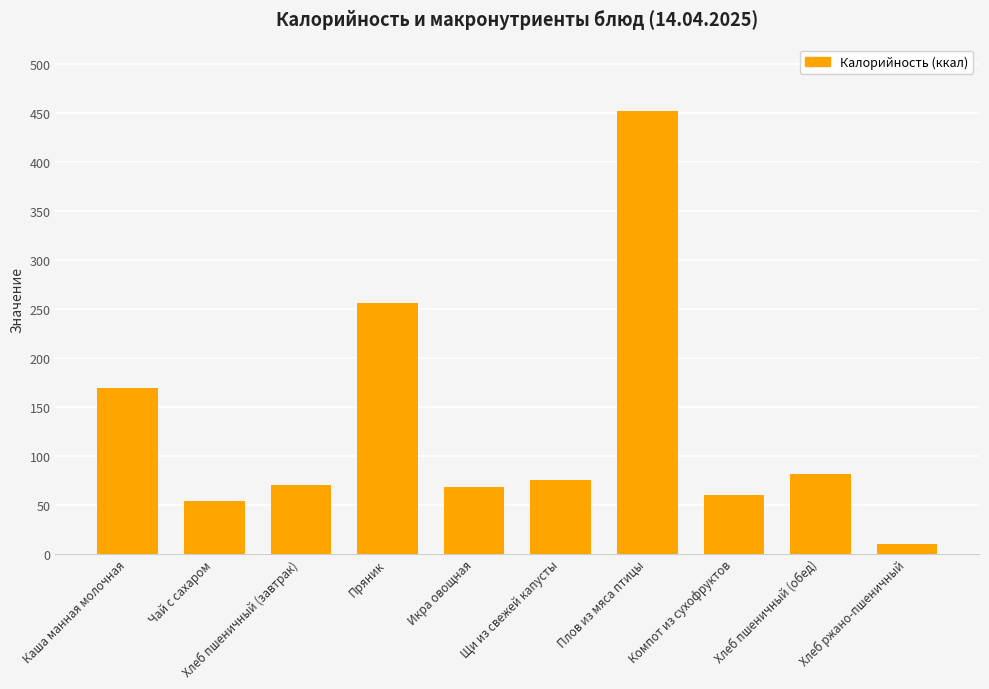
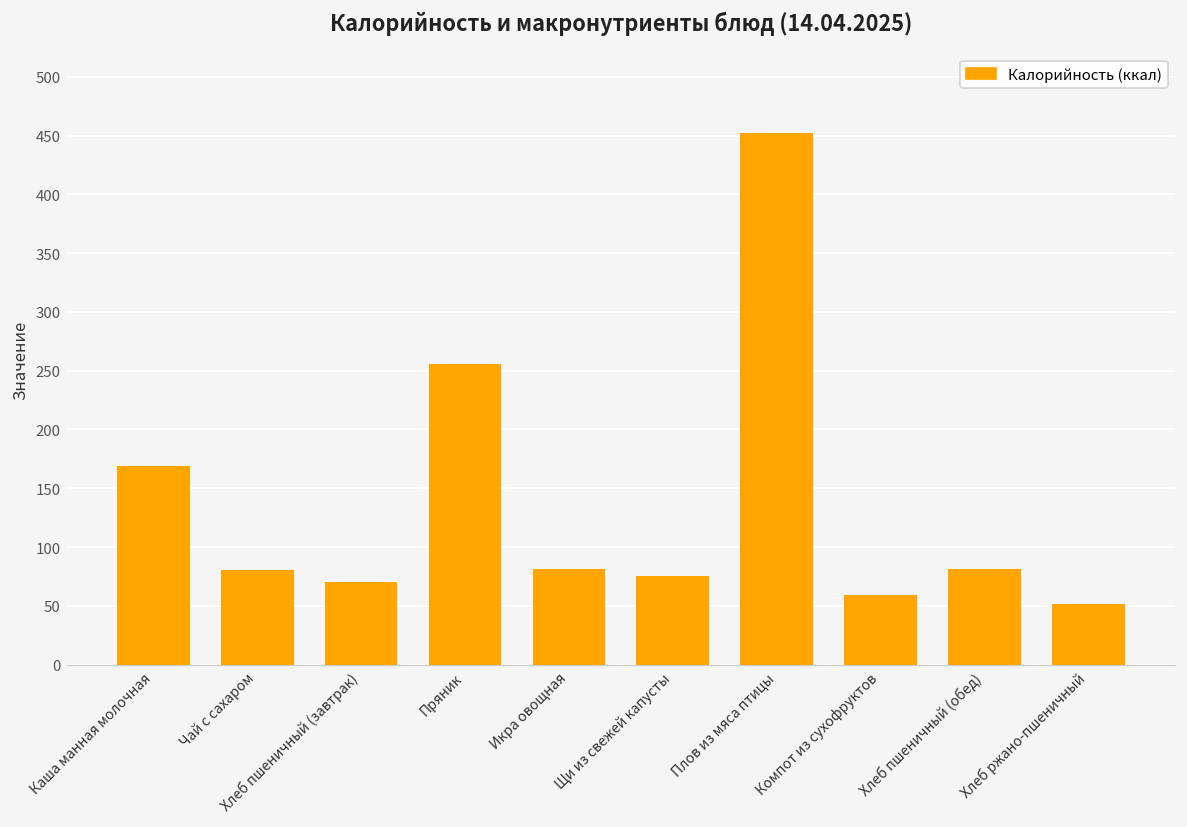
Чай с сахаром: 50 -> 80
Икра овощная: 70 -> 80
Хлеб ржано-пшеничный: 10 -> 50
